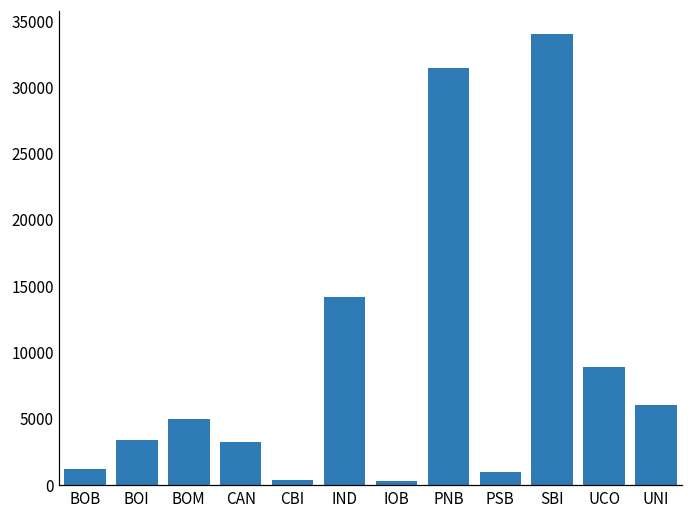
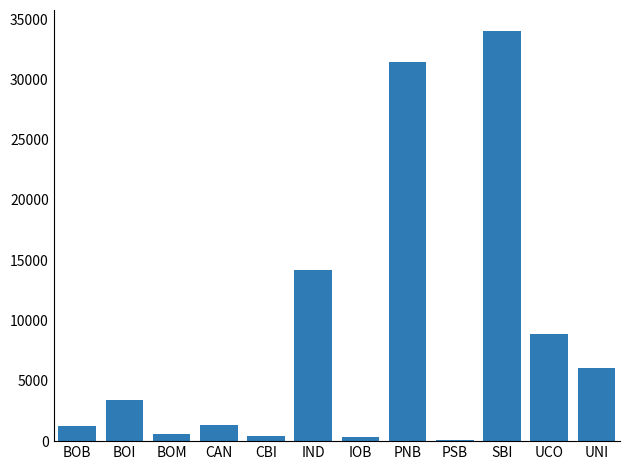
BOM: 5000 -> 600
CAN: 3300 -> 1400
PSB: 1000 -> 100
